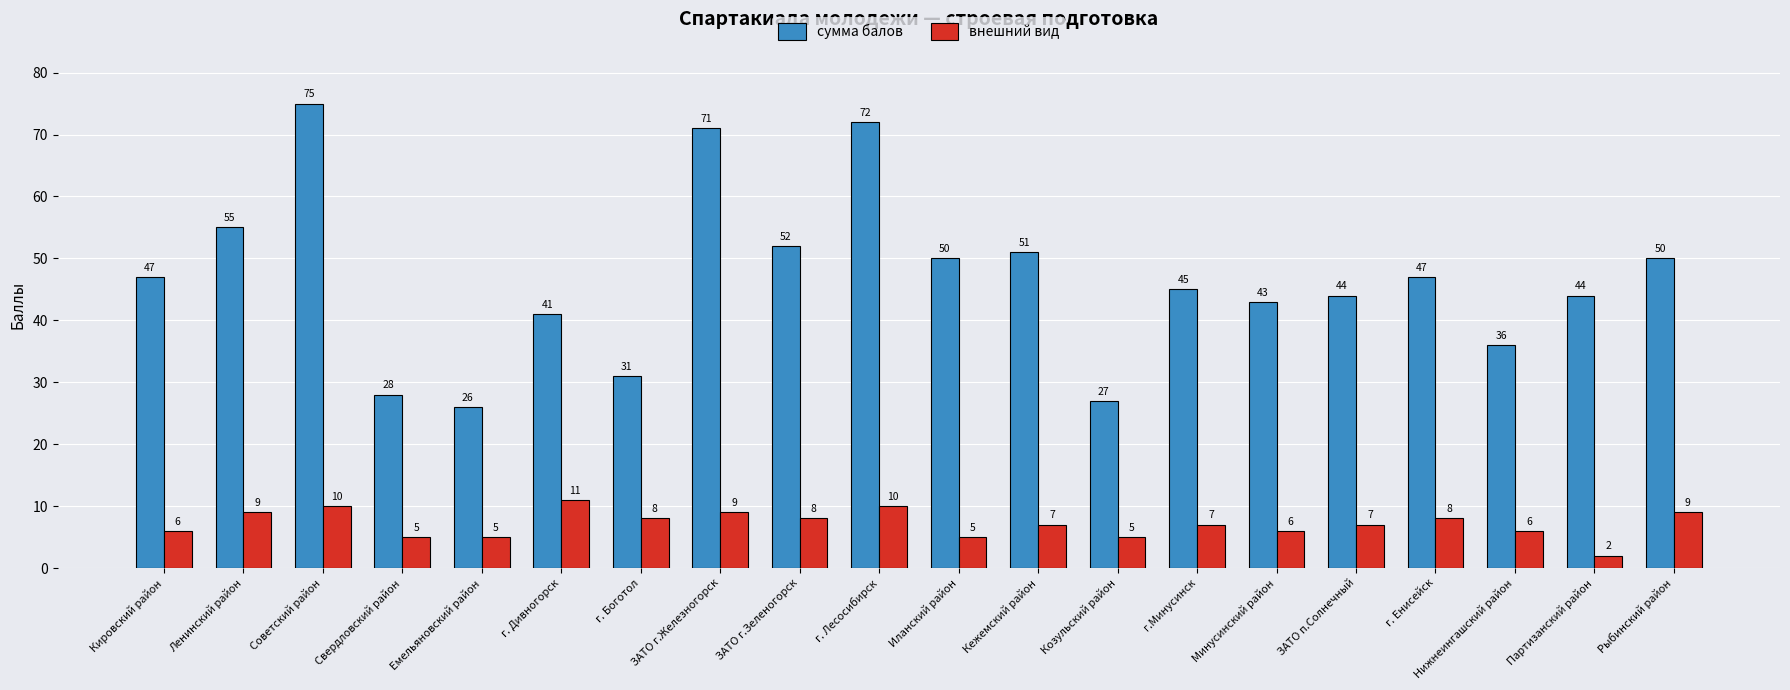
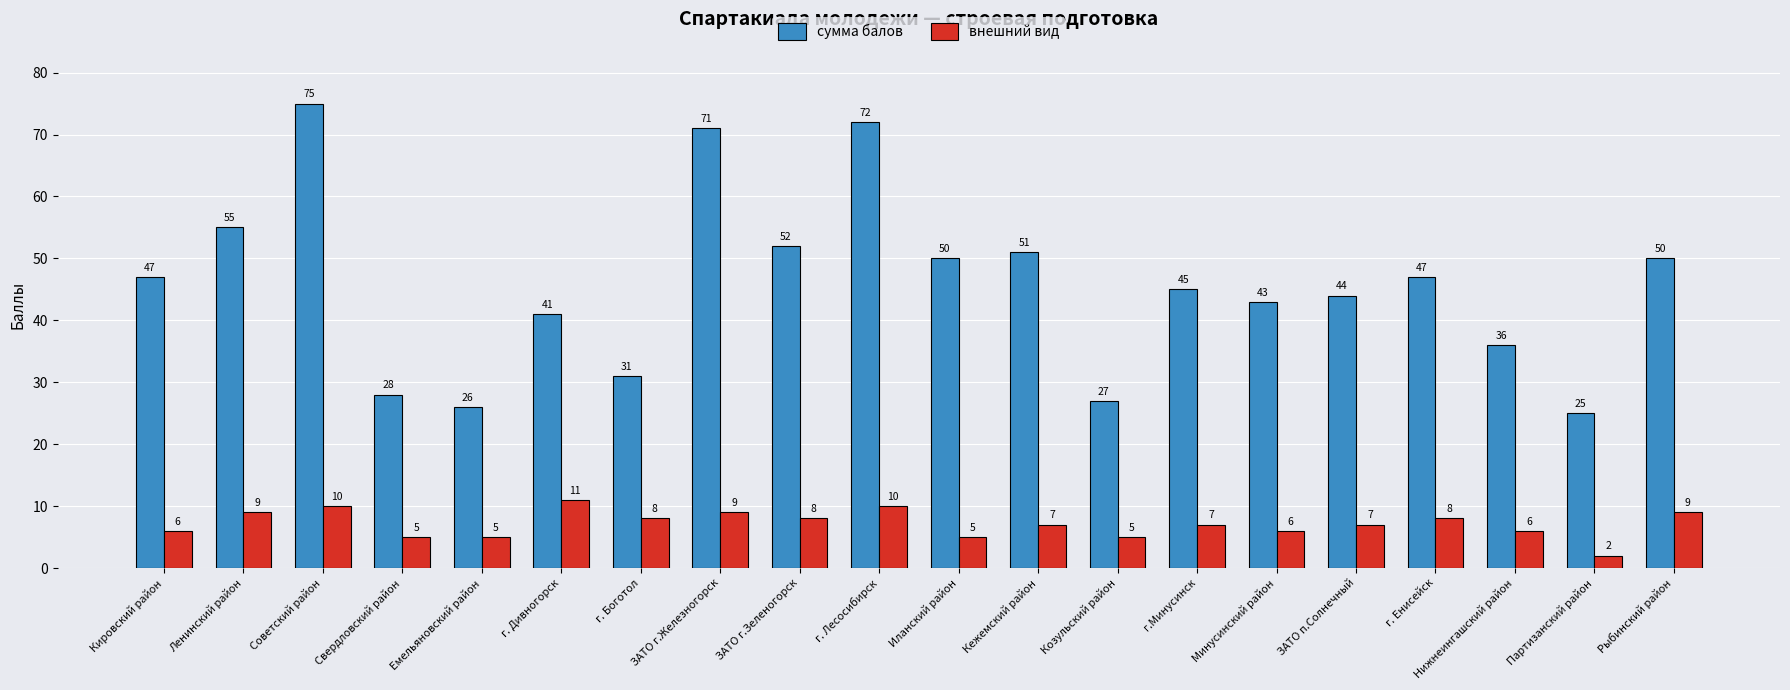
сумма балов, Партизанский район: 44 -> 25
